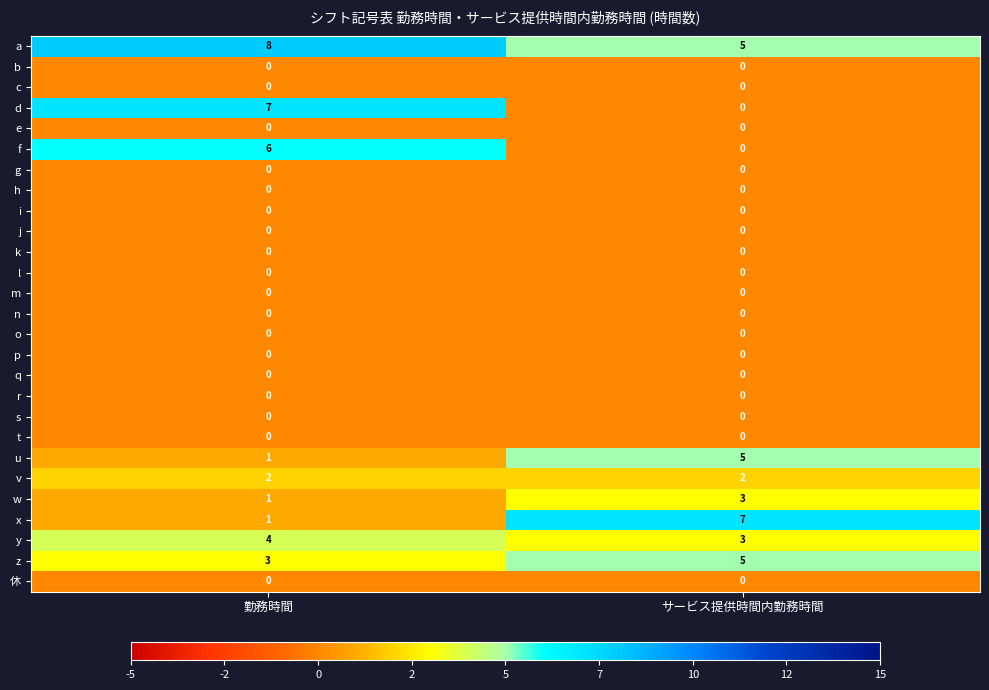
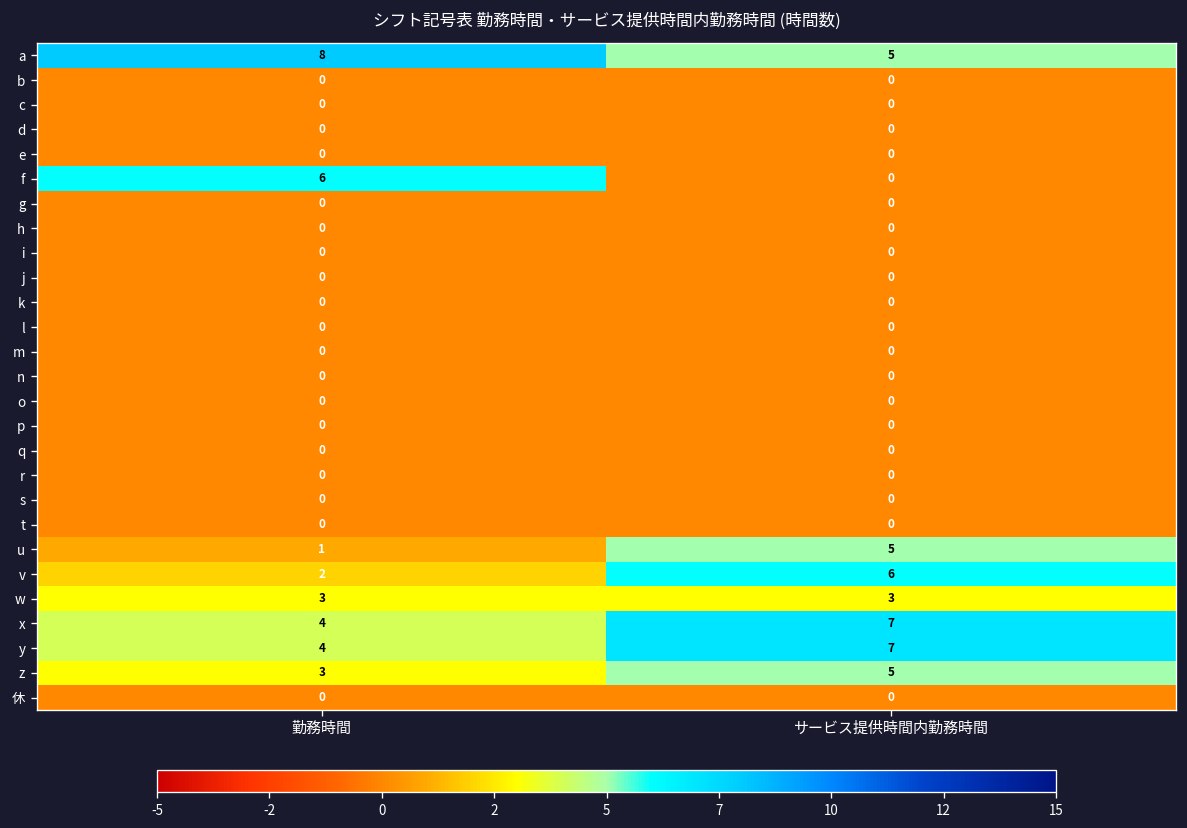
d, 勤務時間: 7 -> 0
v, サービス提供時間内勤務時間: 2 -> 6
w, 勤務時間: 1 -> 3
x, 勤務時間: 1 -> 4
y, サービス提供時間内勤務時間: 3 -> 7
